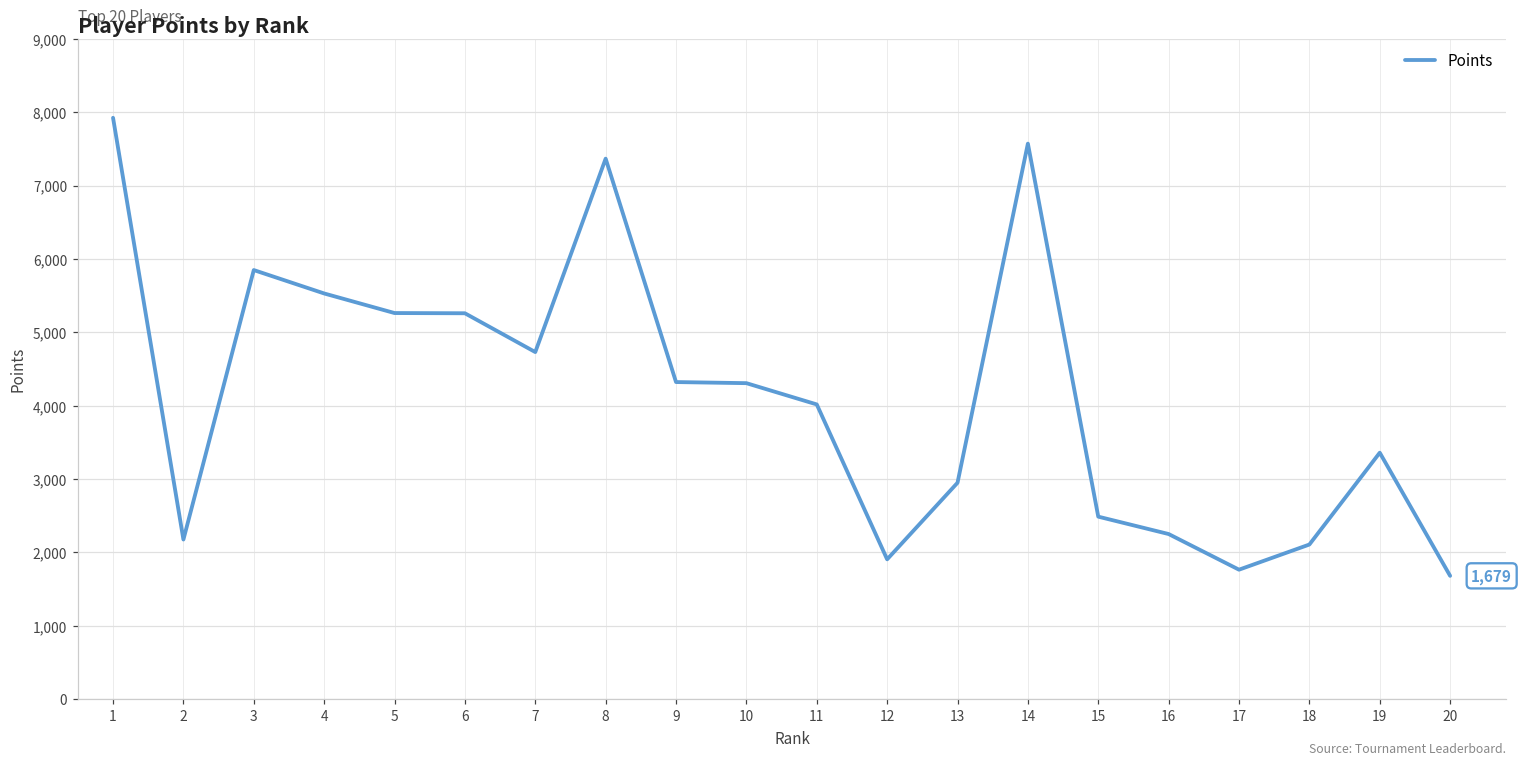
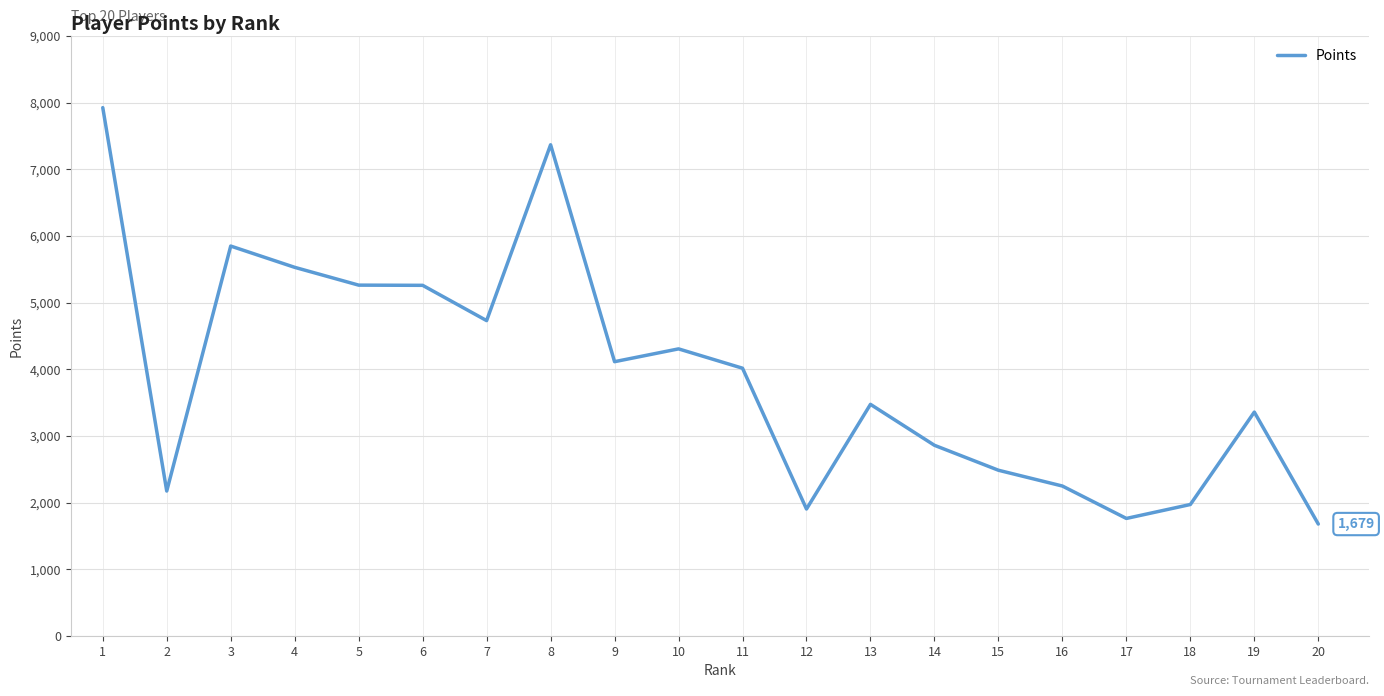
9: 4,300 -> 4,100
13: 2,900 -> 3,500
14: 7,600 -> 2,900
18: 2,100 -> 2,000
